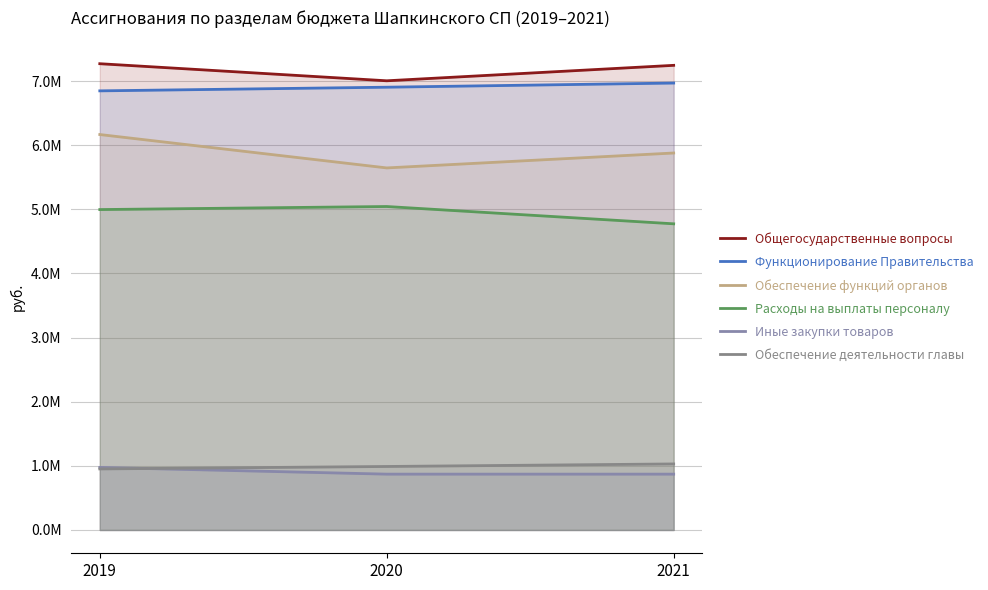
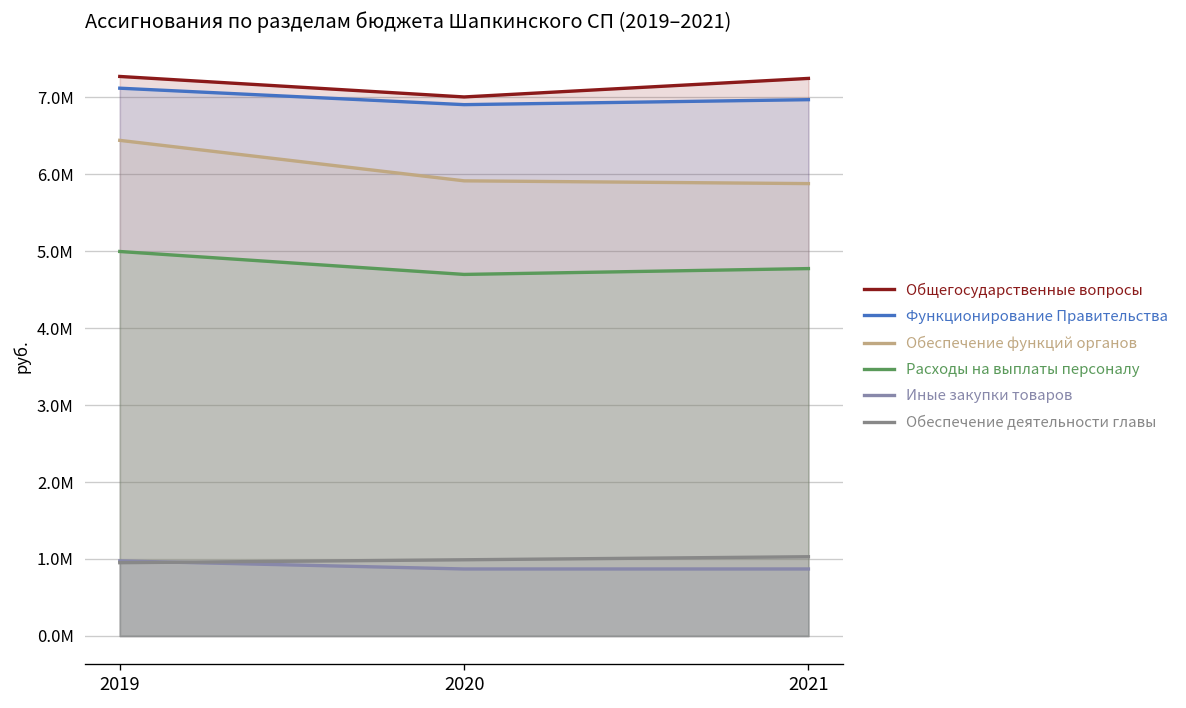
Функционирование Правительства, 2019: 6800000 -> 7100000
Обеспечение функций органов, 2019: 6200000 -> 6400000
Обеспечение функций органов, 2020: 5600000 -> 5900000
Расходы на выплаты персоналу, 2020: 5000000 -> 4700000
